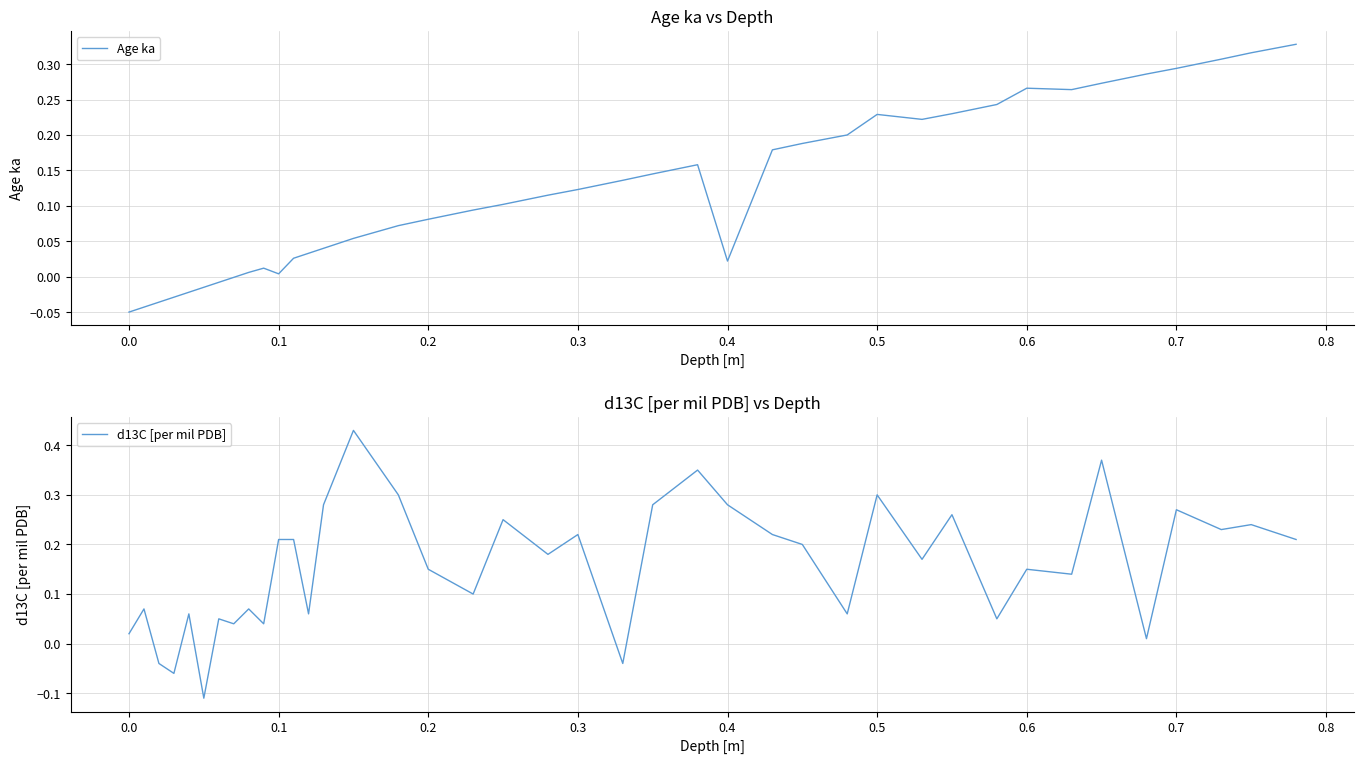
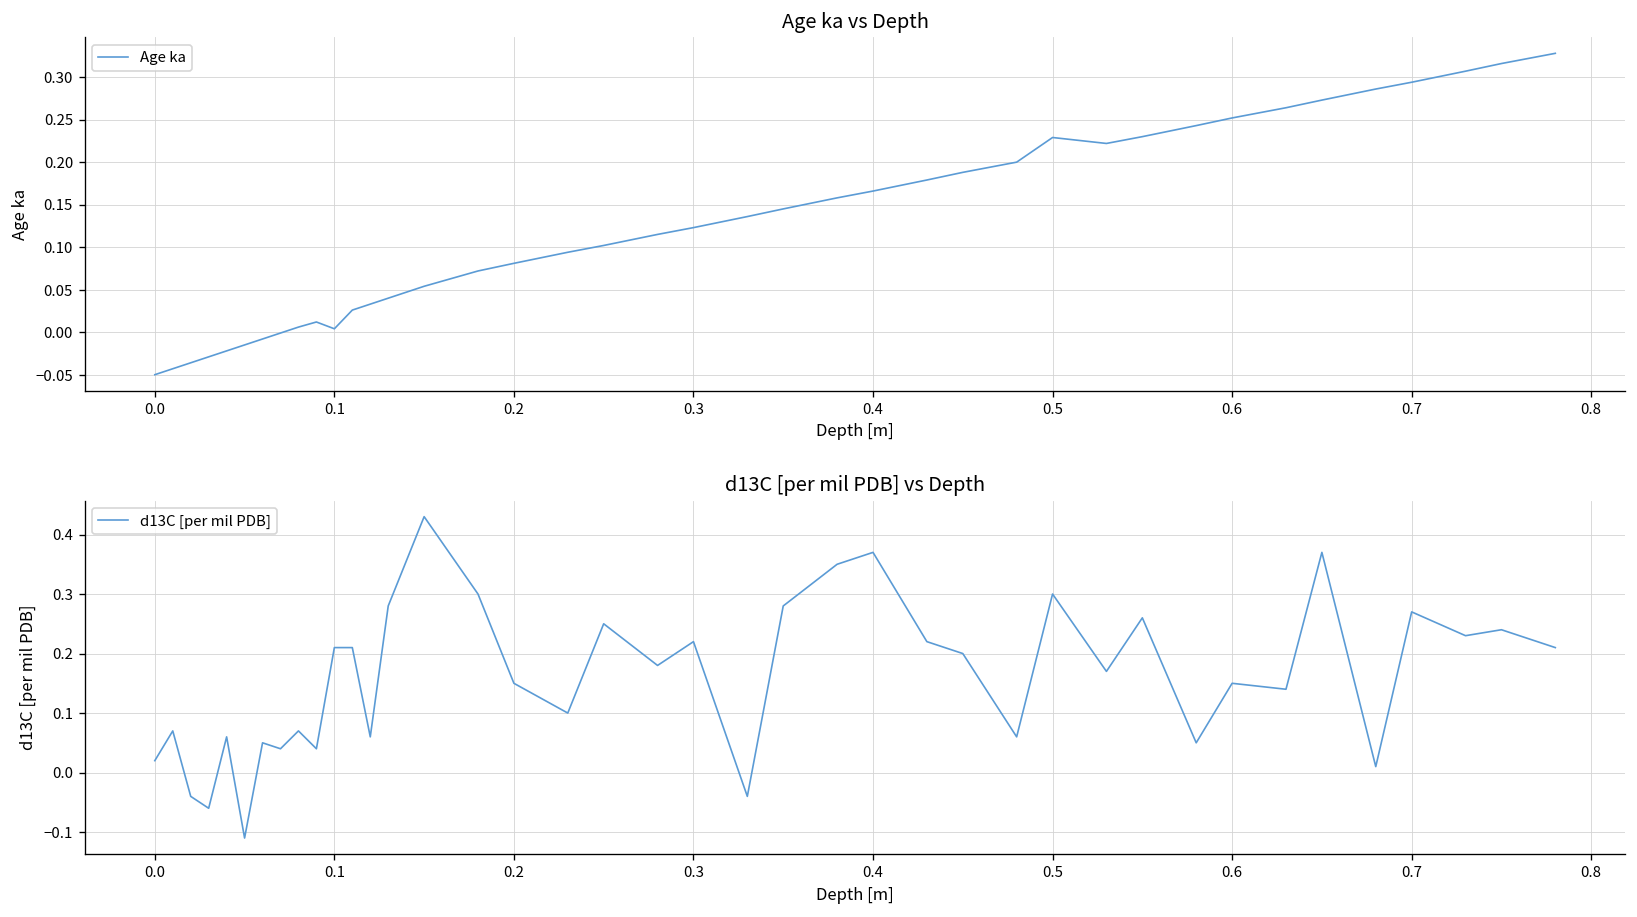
Age ka vs Depth, 0.4: 0.02 -> 0.17
Age ka vs Depth, 0.6: 0.27 -> 0.25
d13C [per mil PDB] vs Depth, 0.4: 0.28 -> 0.37
